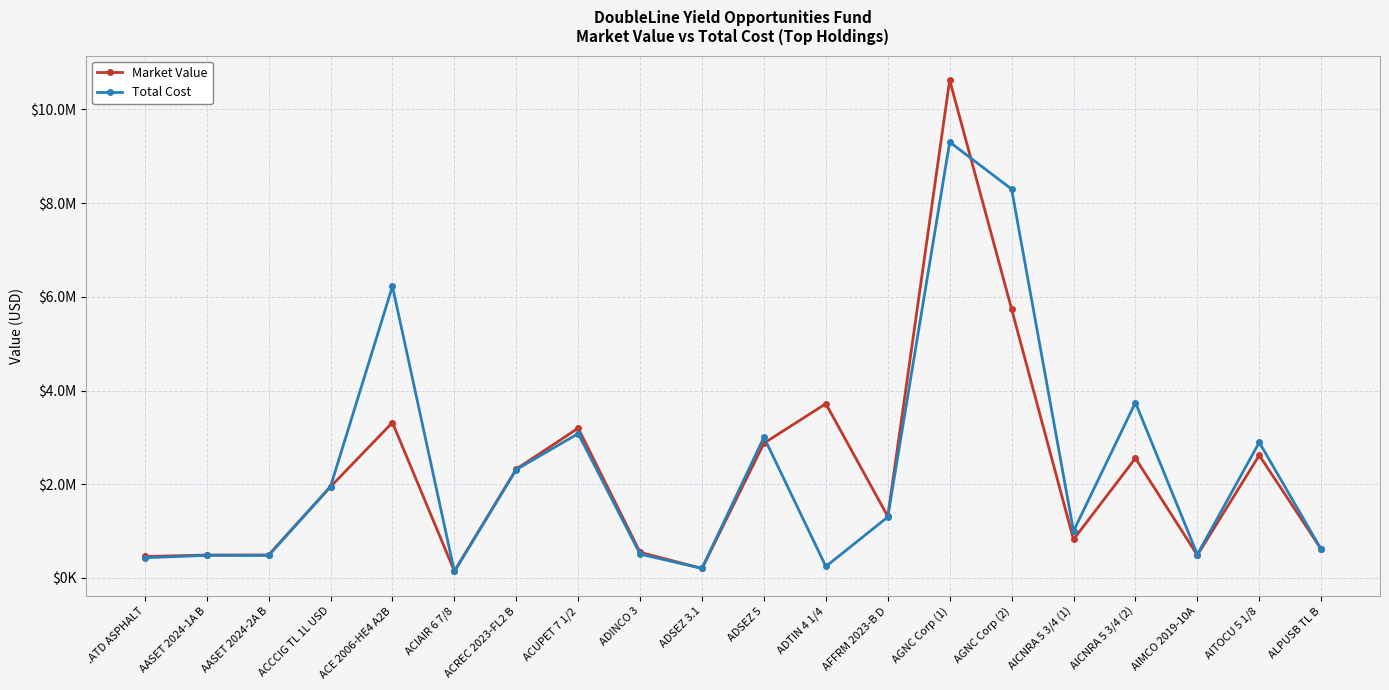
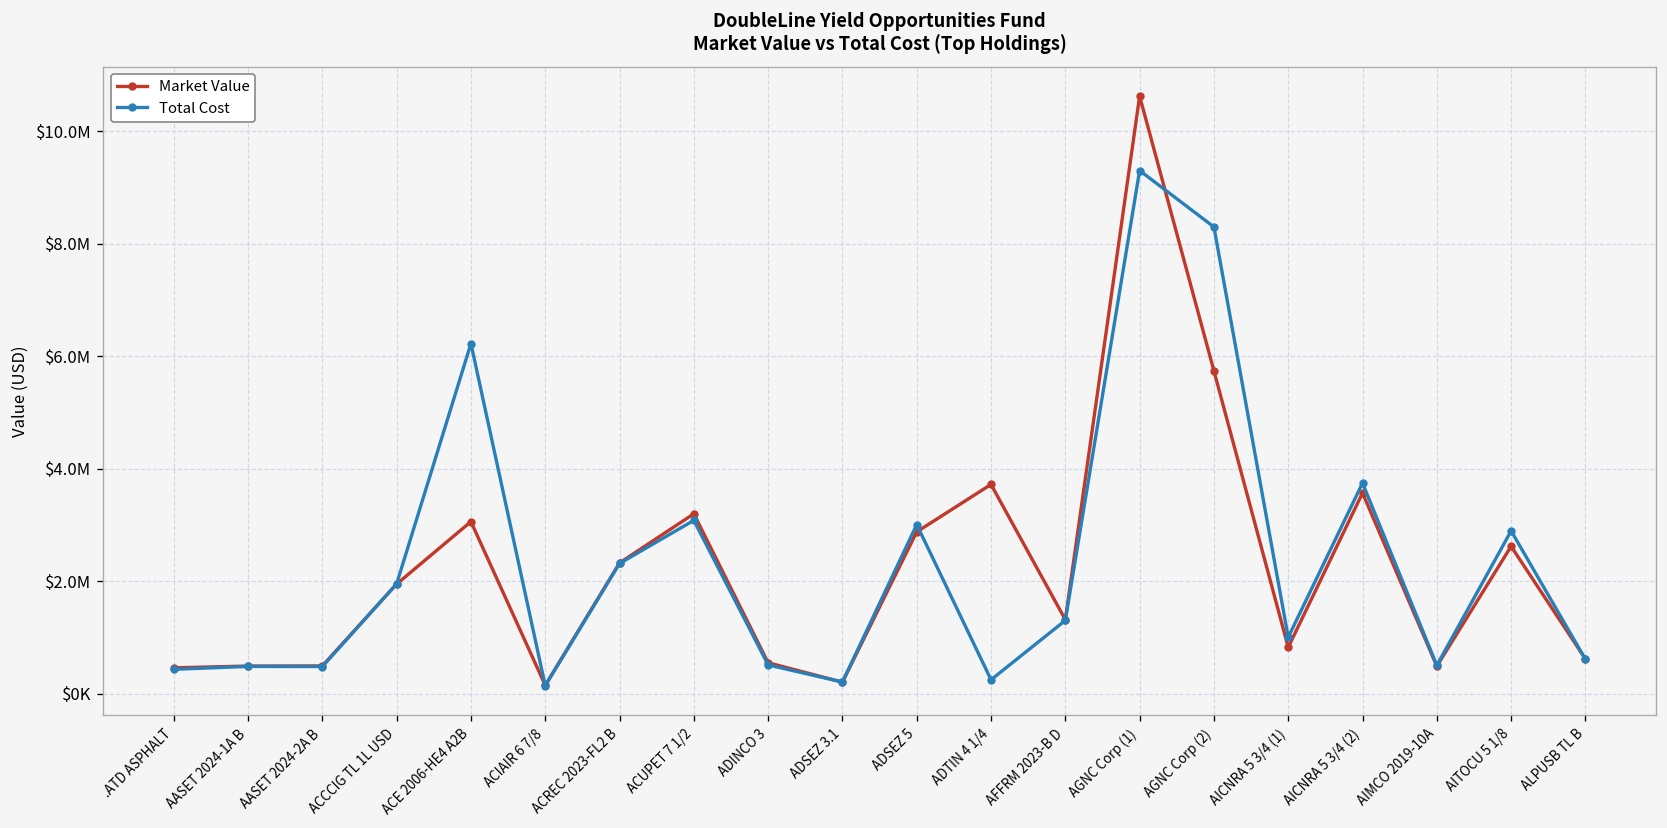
Market Value, ACE 2006-HE4 A2B: $3300000 -> $3100000
Market Value, AICNRA 5 3/4 (2): $2600000 -> $3600000
